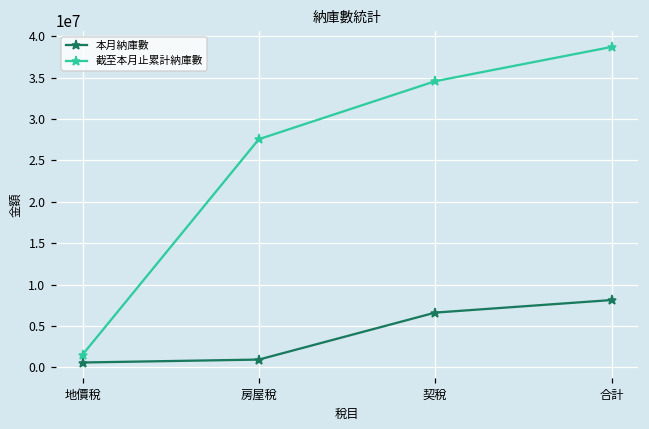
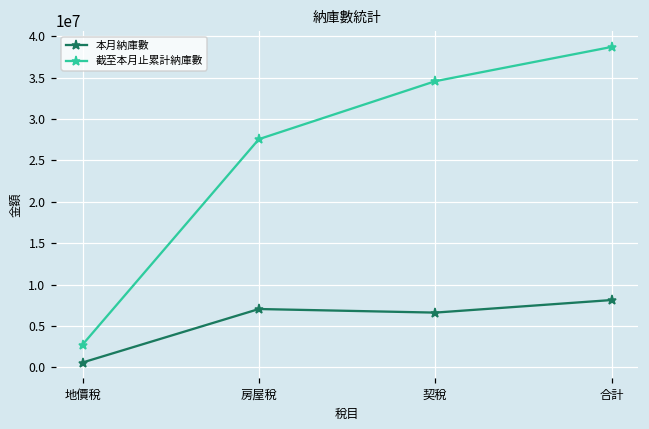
截至本月止累計納庫數, 地價稅: 2000000 -> 3000000
本月納庫數, 房屋稅: 1000000 -> 7000000
